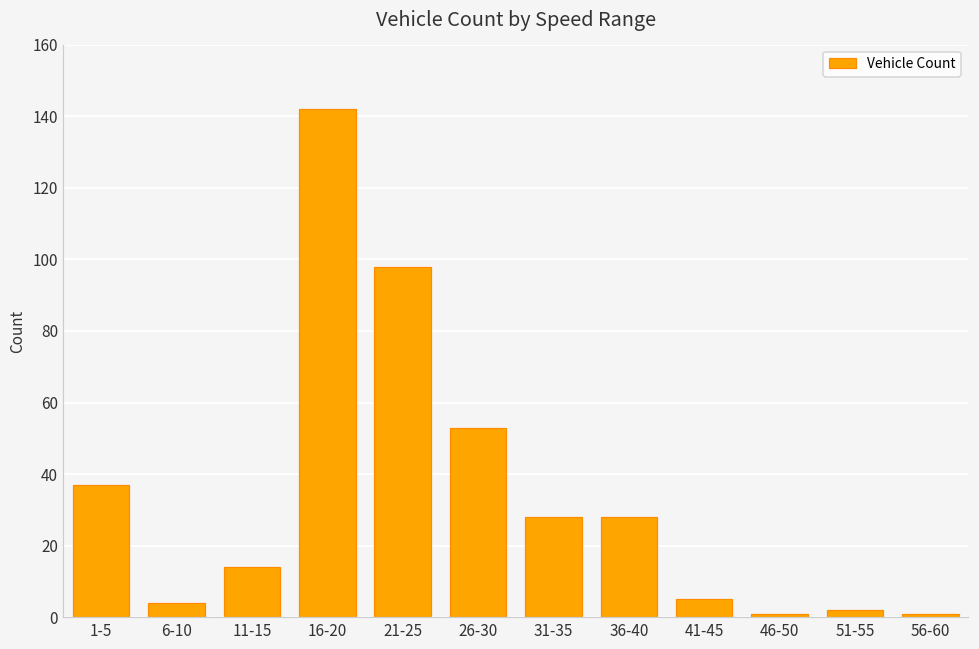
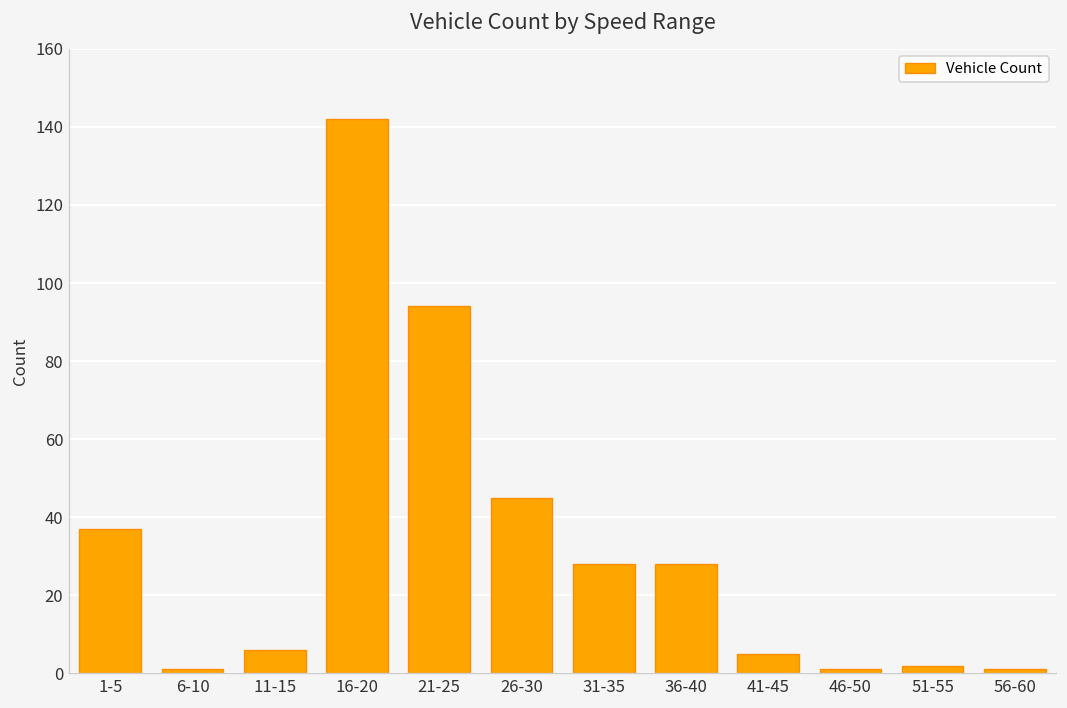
6-10: 4 -> 1
11-15: 14 -> 6
21-25: 98 -> 94
26-30: 53 -> 45
